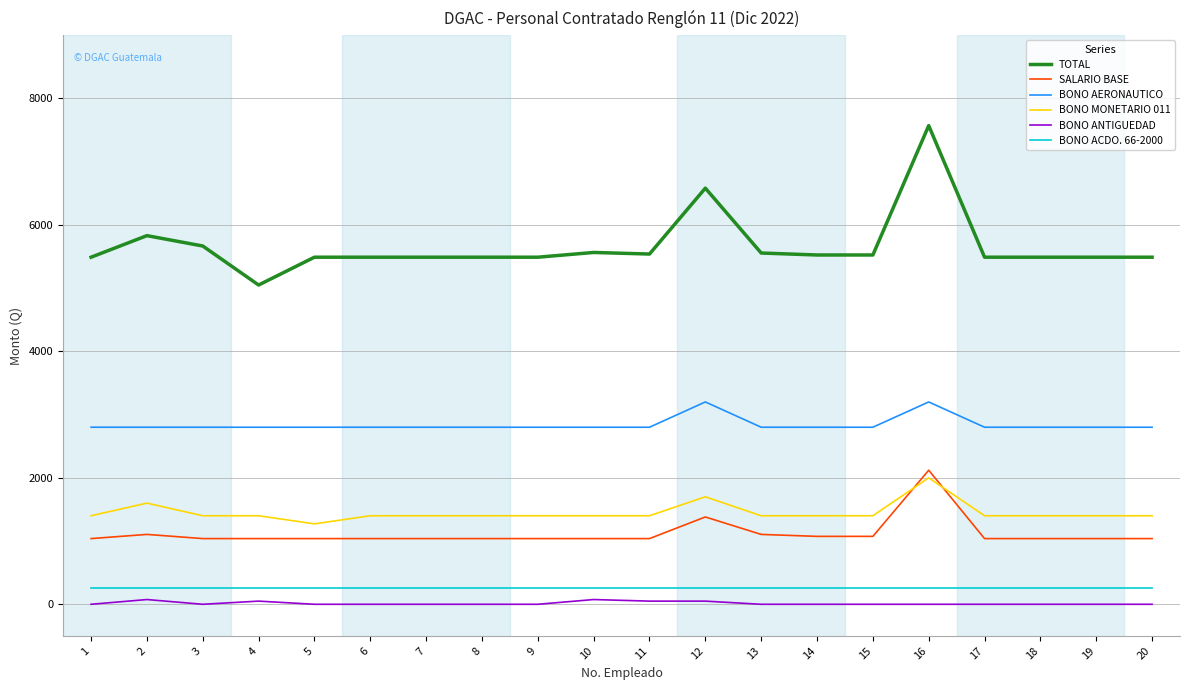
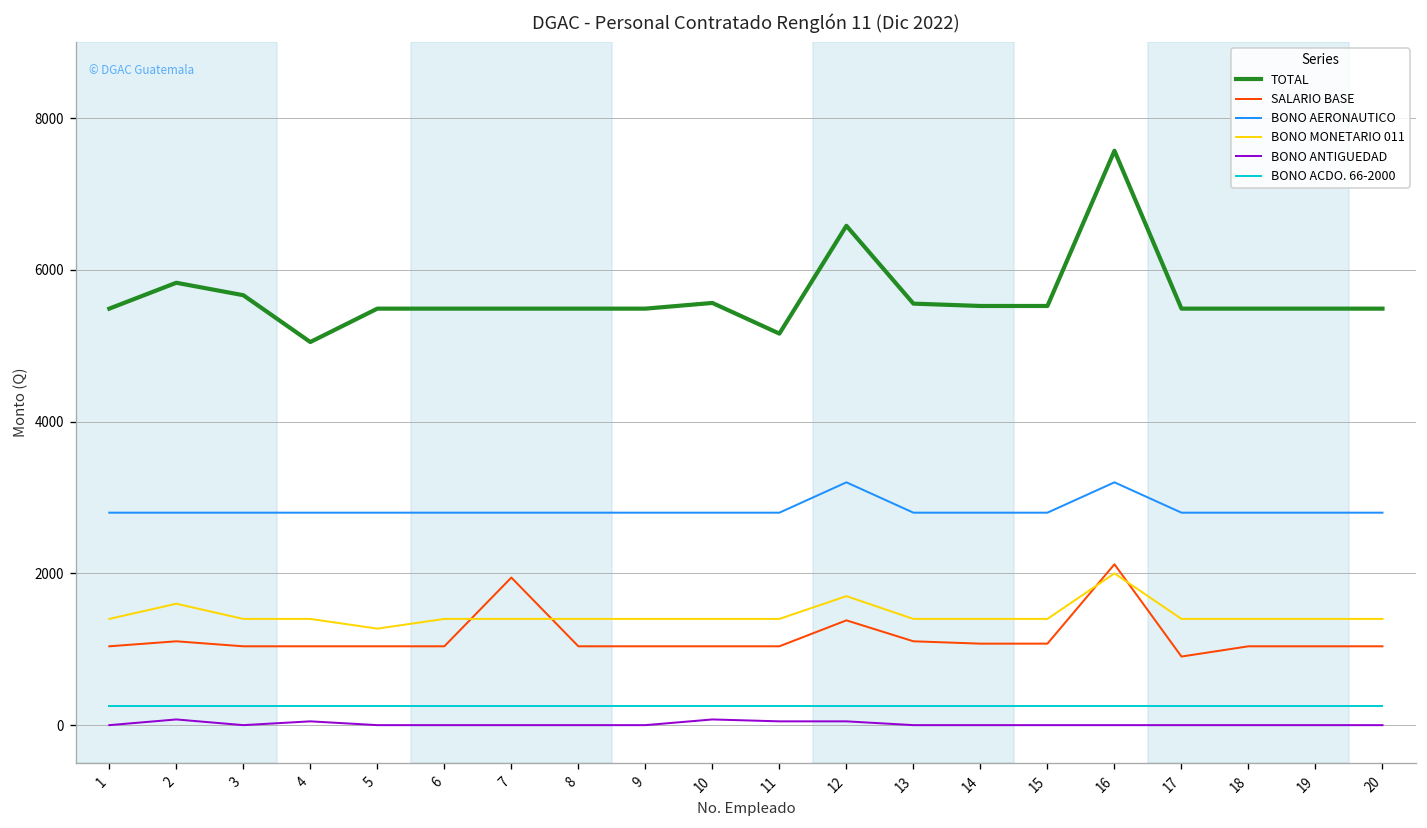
SALARIO BASE, 7: 1000 -> 1900
TOTAL, 11: 5500 -> 5200
SALARIO BASE, 17: 1000 -> 900
